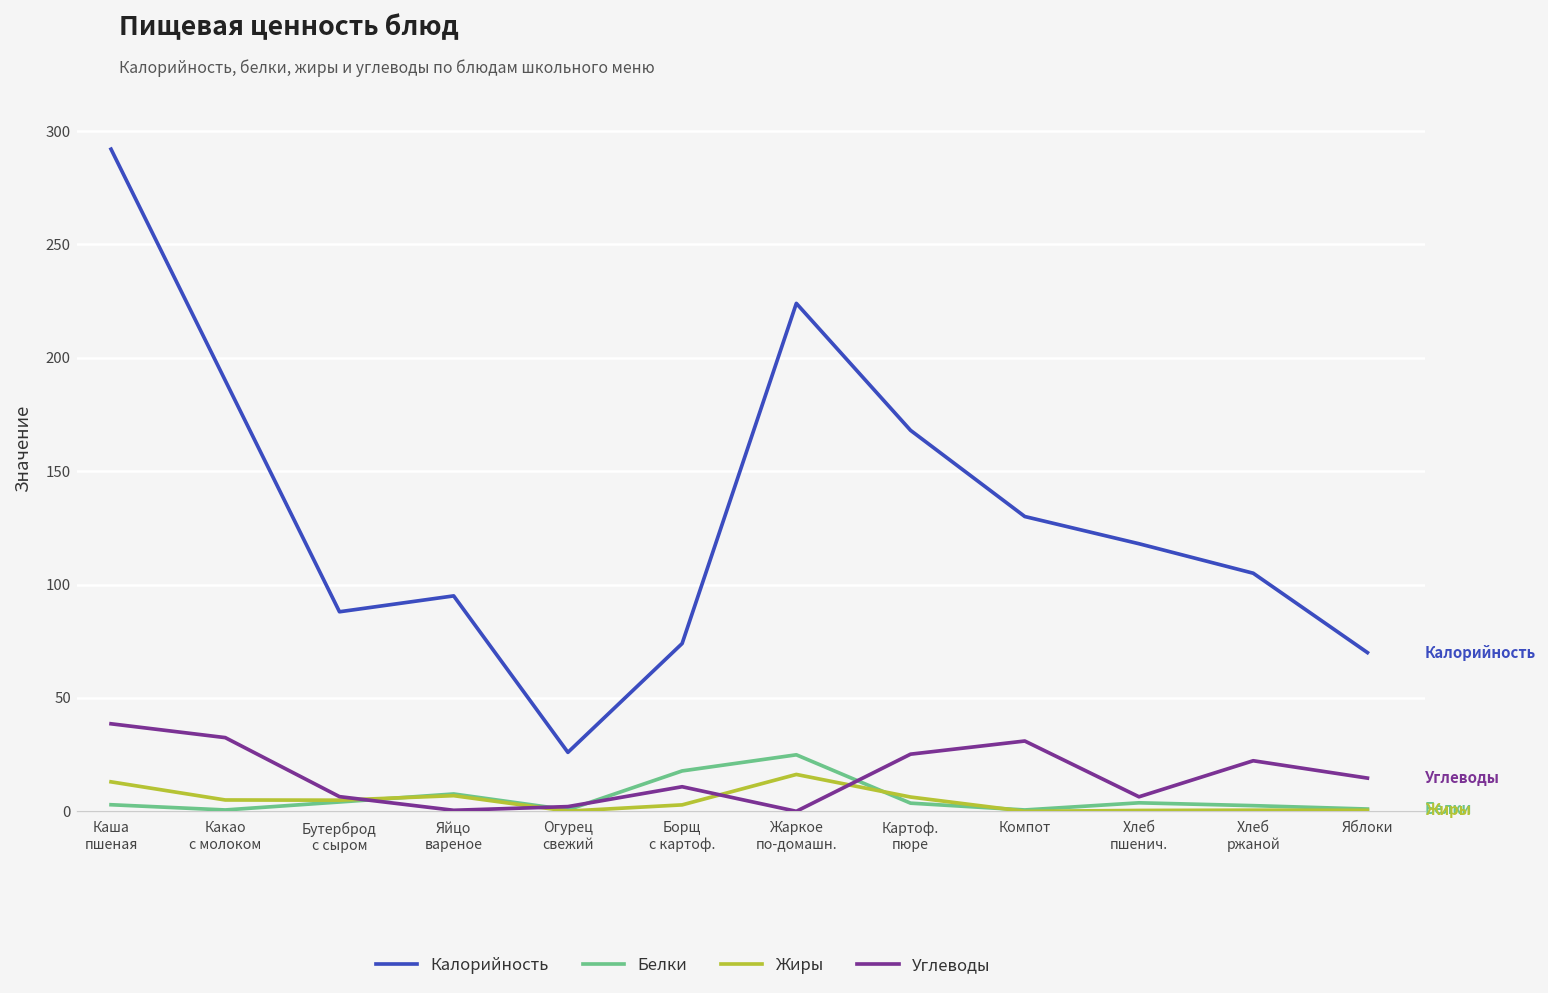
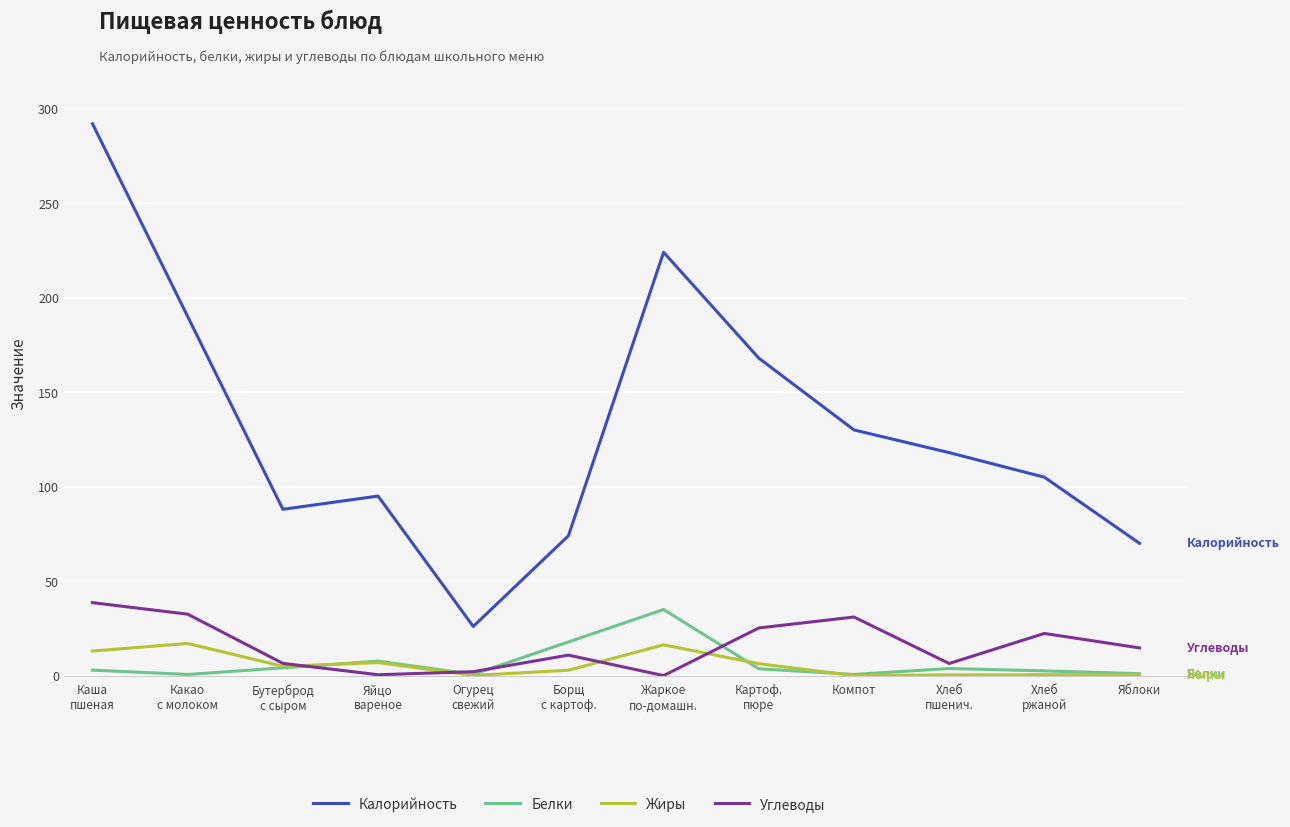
Жиры, Какао с молоком: 5 -> 17
Белки, Жаркое по-домашн.: 25 -> 35
